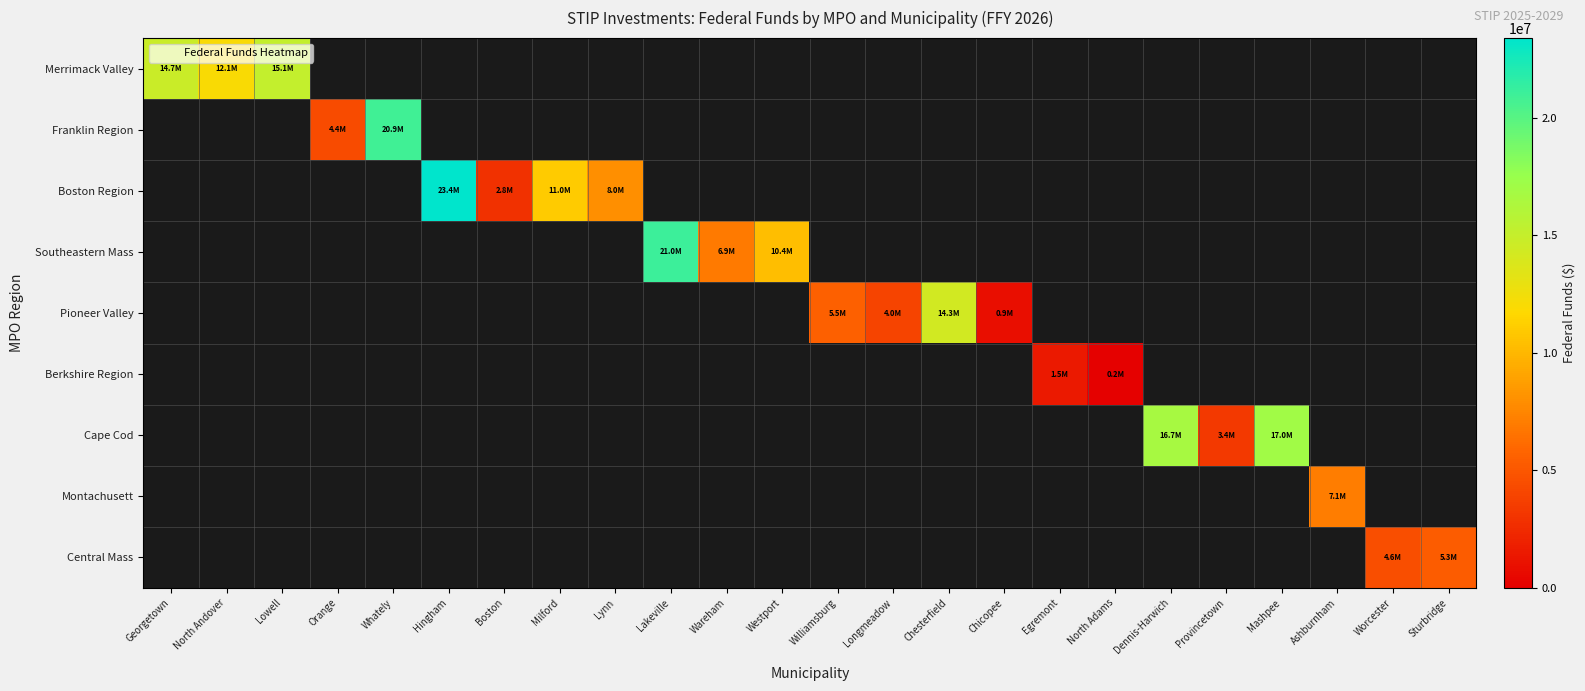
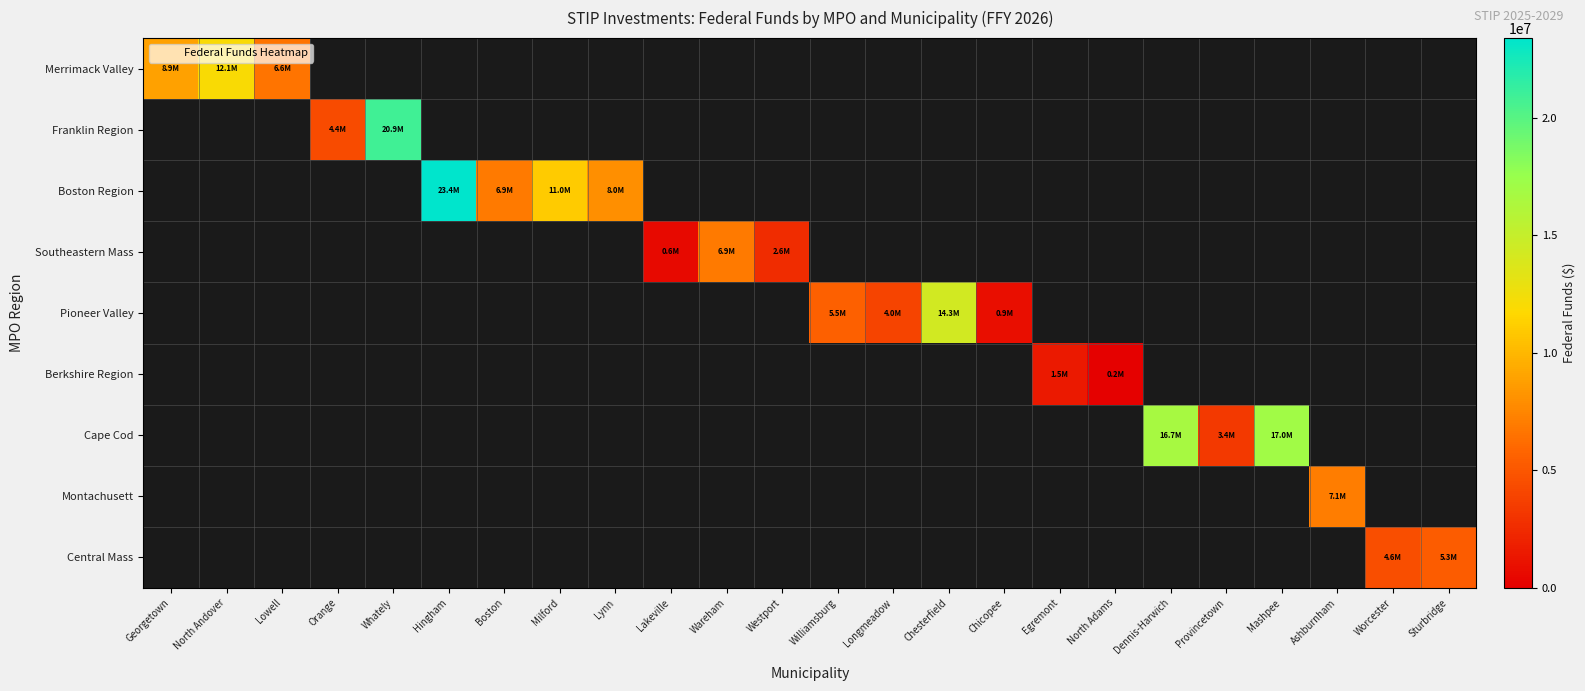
Merrimack Valley, Georgetown: 14.7M -> 8.9M
Merrimack Valley, Lowell: 15.1M -> 6.6M
Boston Region, Boston: 2.8M -> 6.9M
Southeastern Mass, Lakeville: 21.0M -> 0.6M
Southeastern Mass, Westport: 10.4M -> 2.6M
